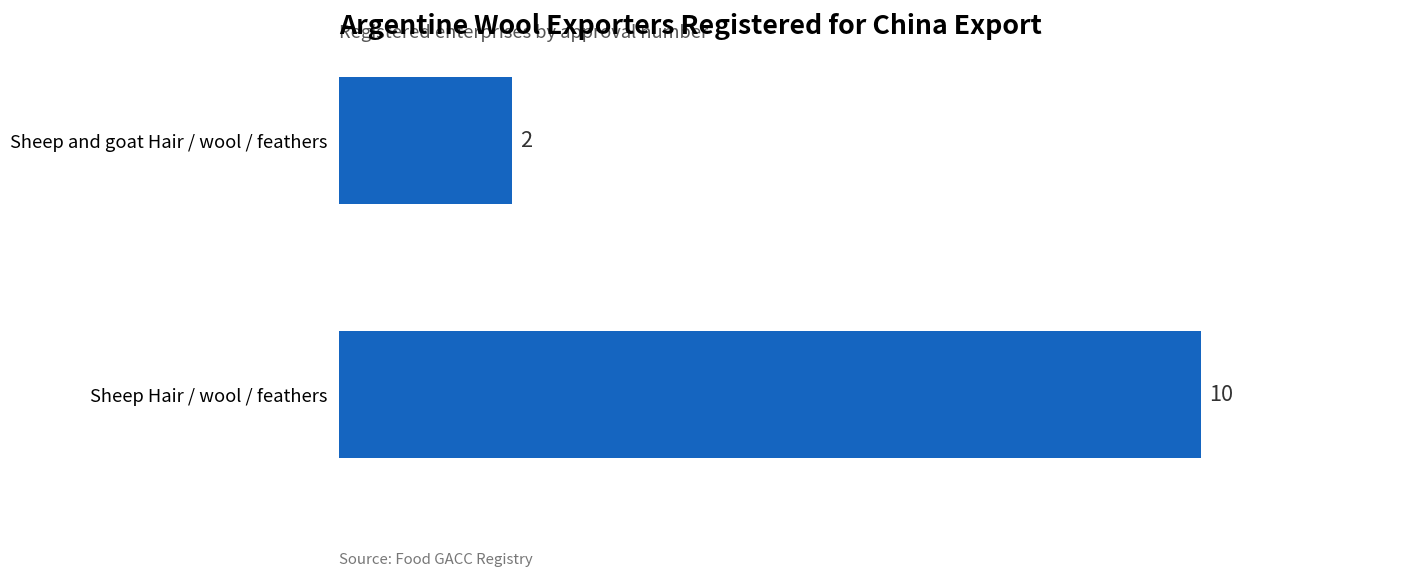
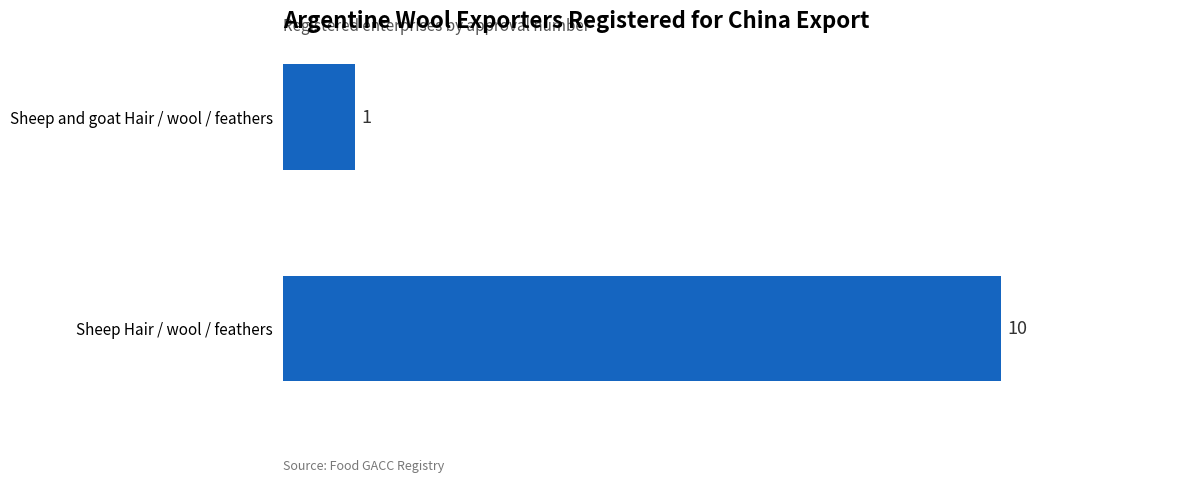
Sheep and goat Hair / wool / feathers: 2 -> 1
